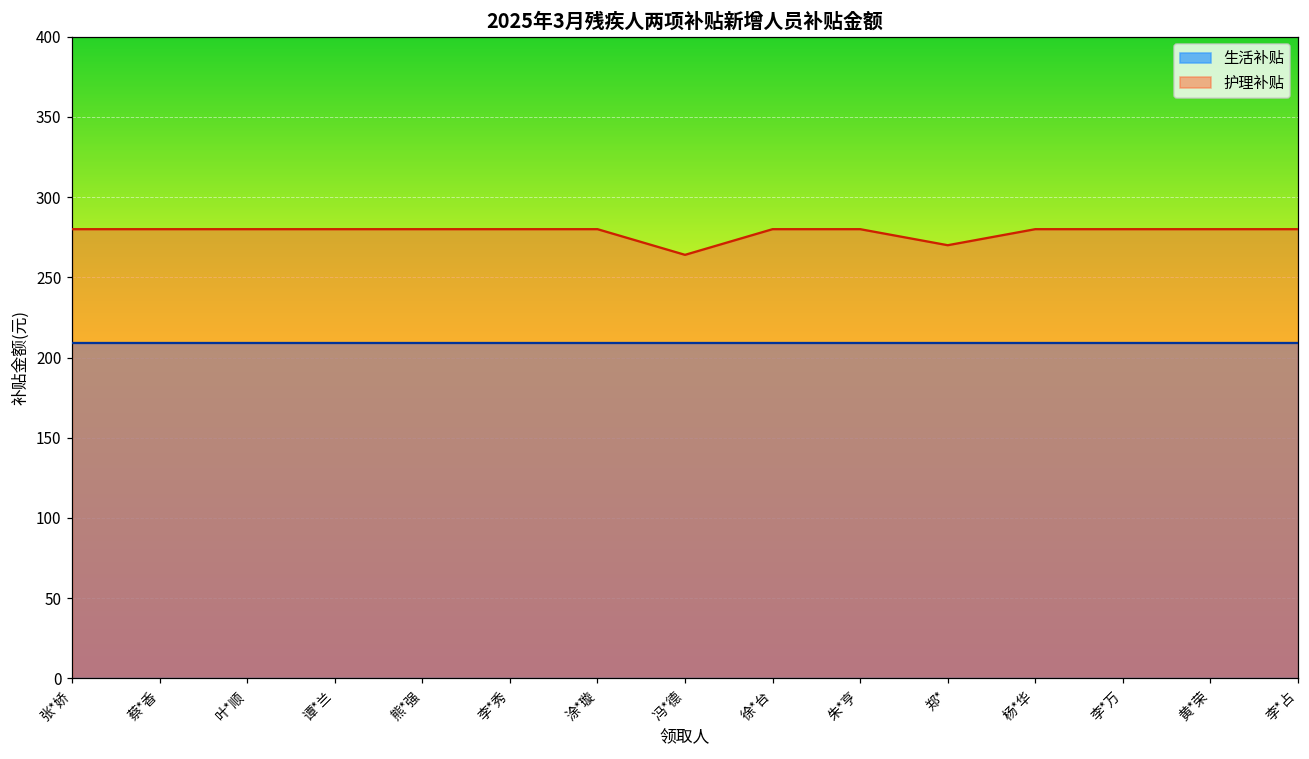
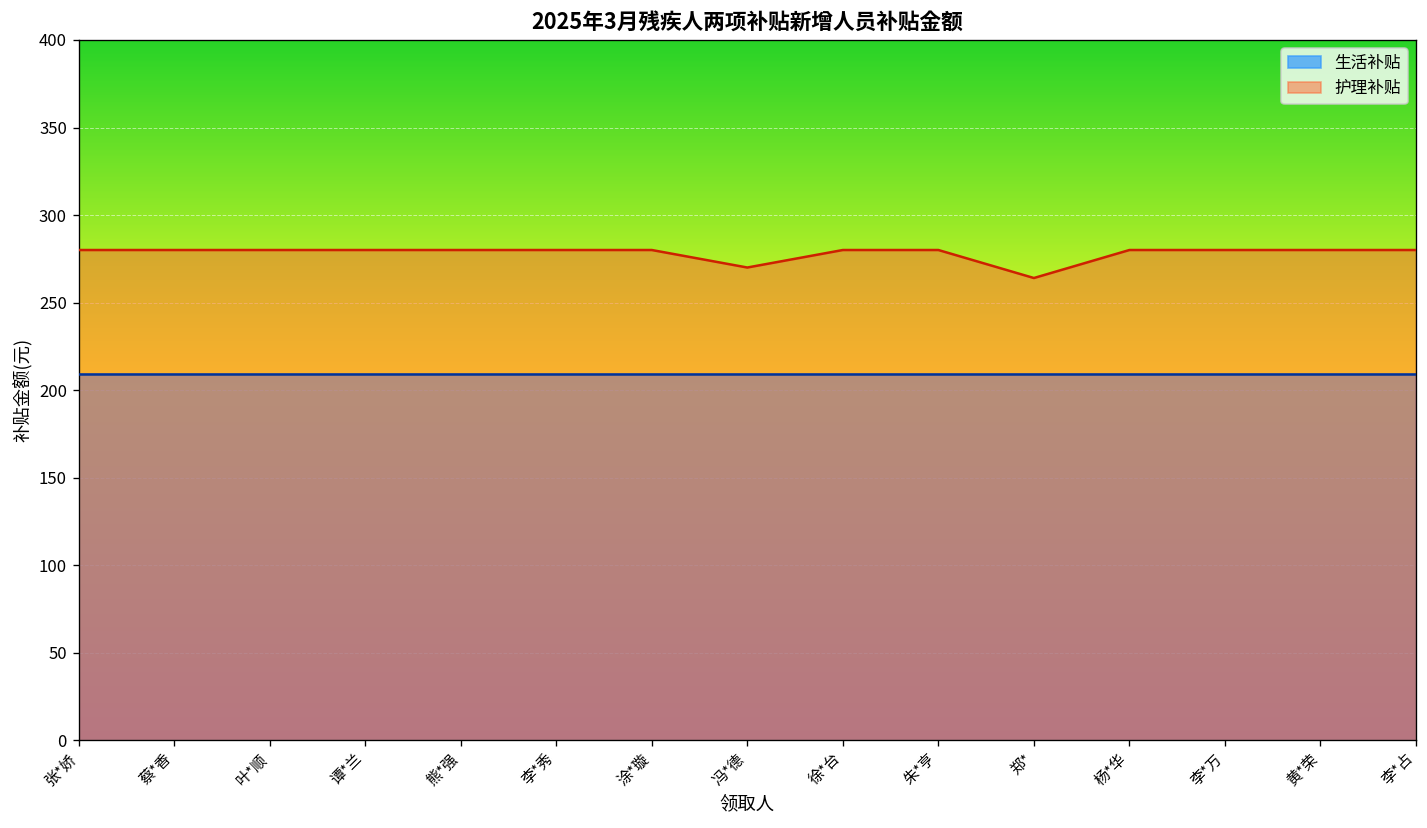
护理补贴, 冯*德: 264 -> 270
护理补贴, 郑*: 270 -> 264
